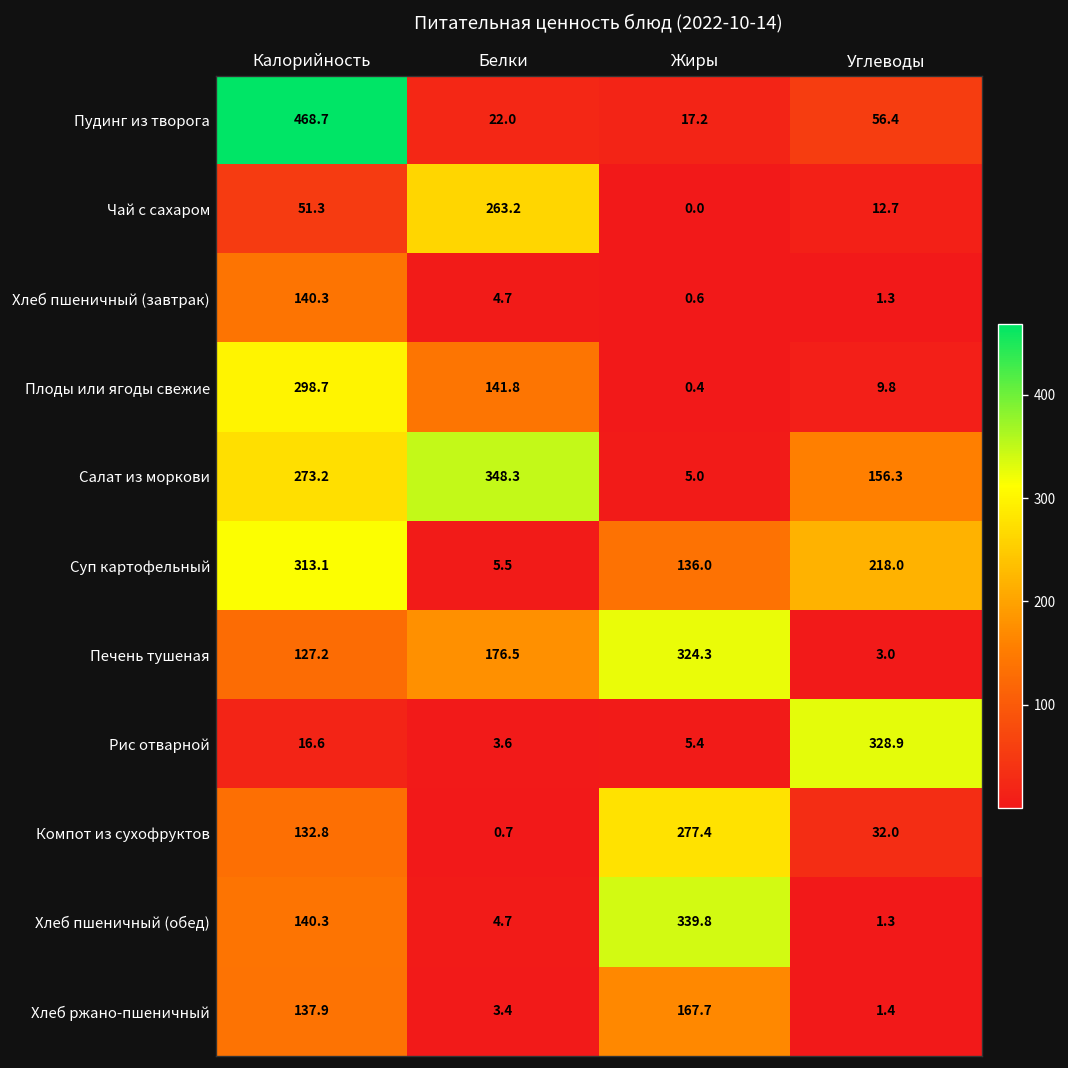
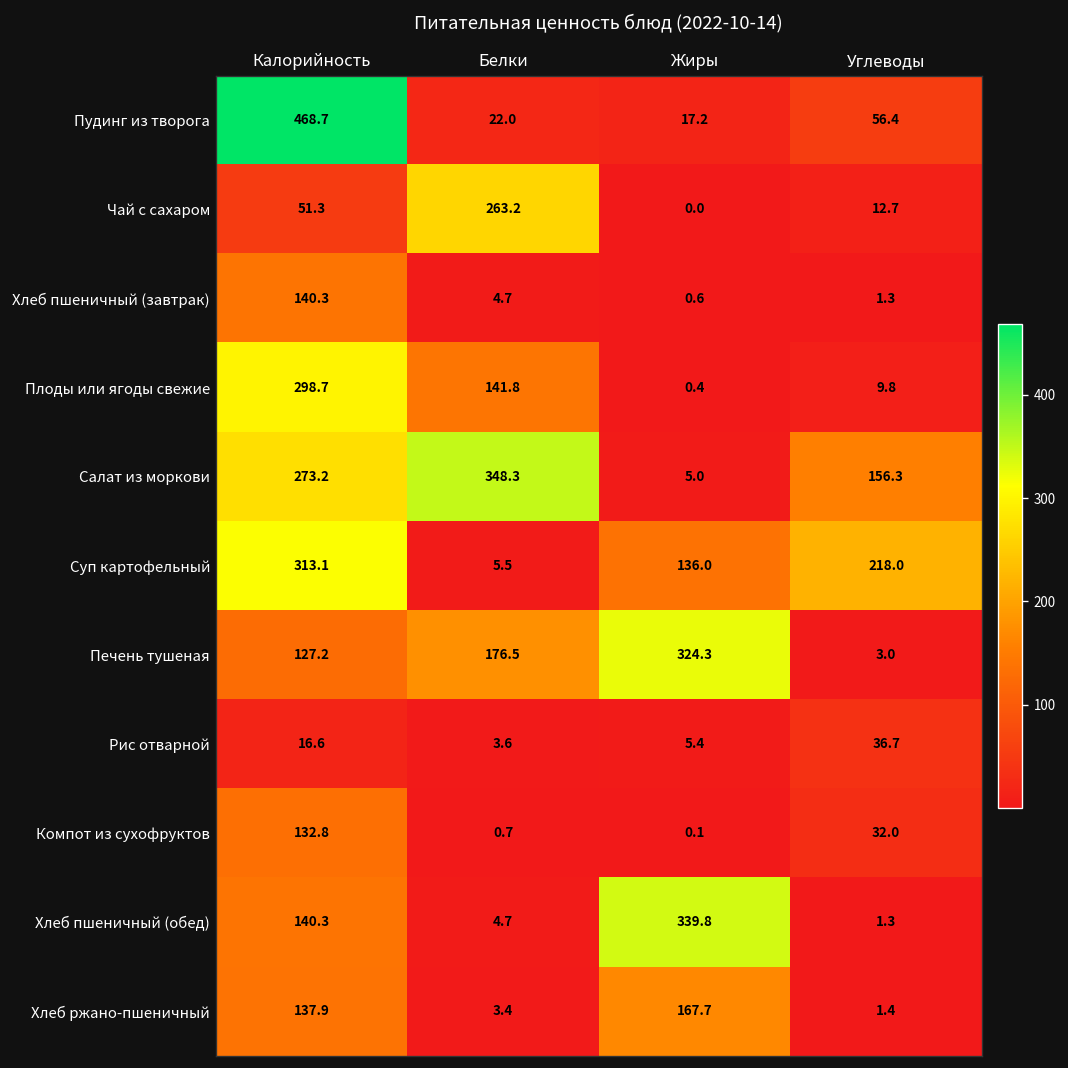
Рис отварной, Углеводы: 328.9 -> 36.7
Компот из сухофруктов, Жиры: 277.4 -> 0.1
